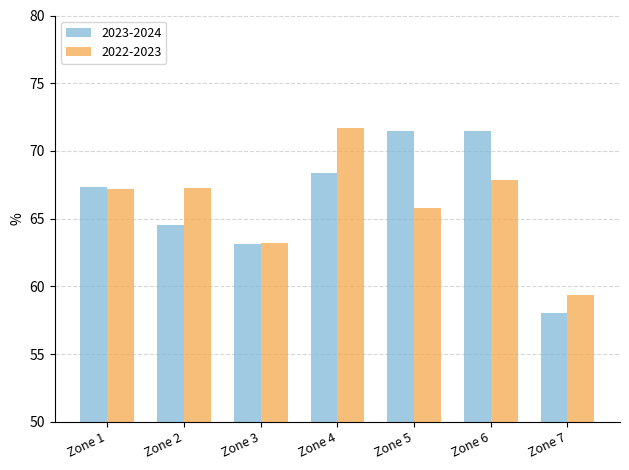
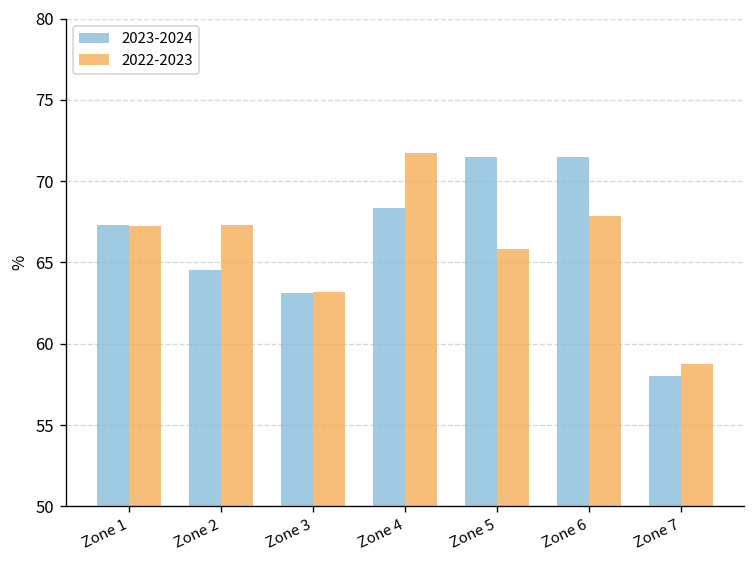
2022-2023, Zone 7: 59.4 -> 58.7
